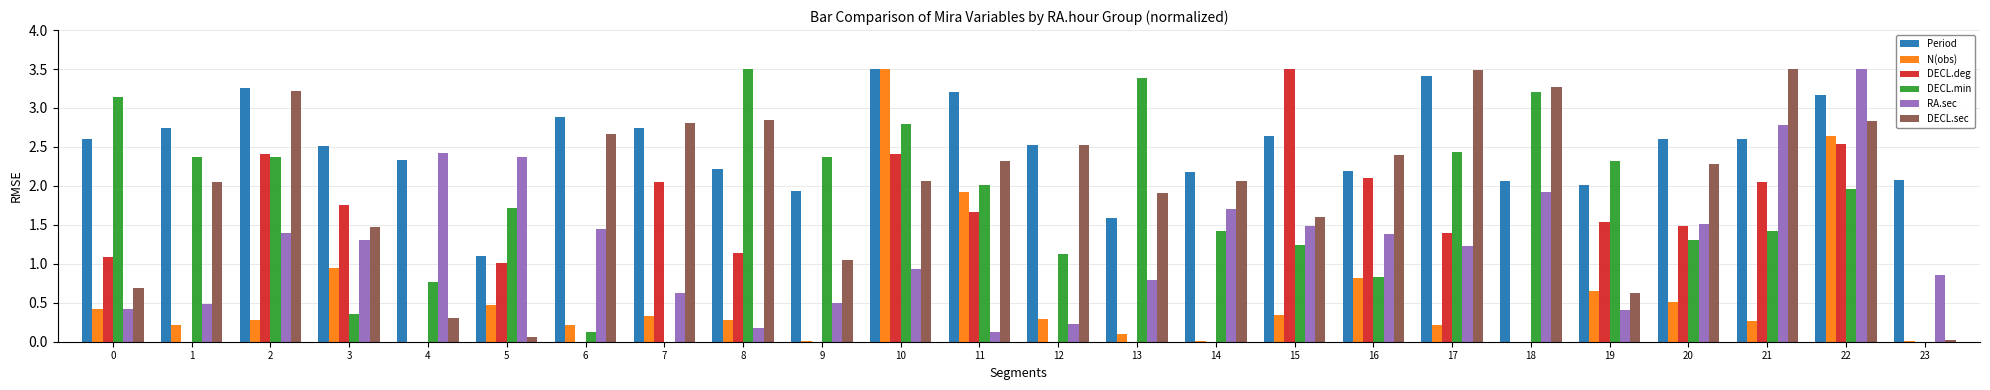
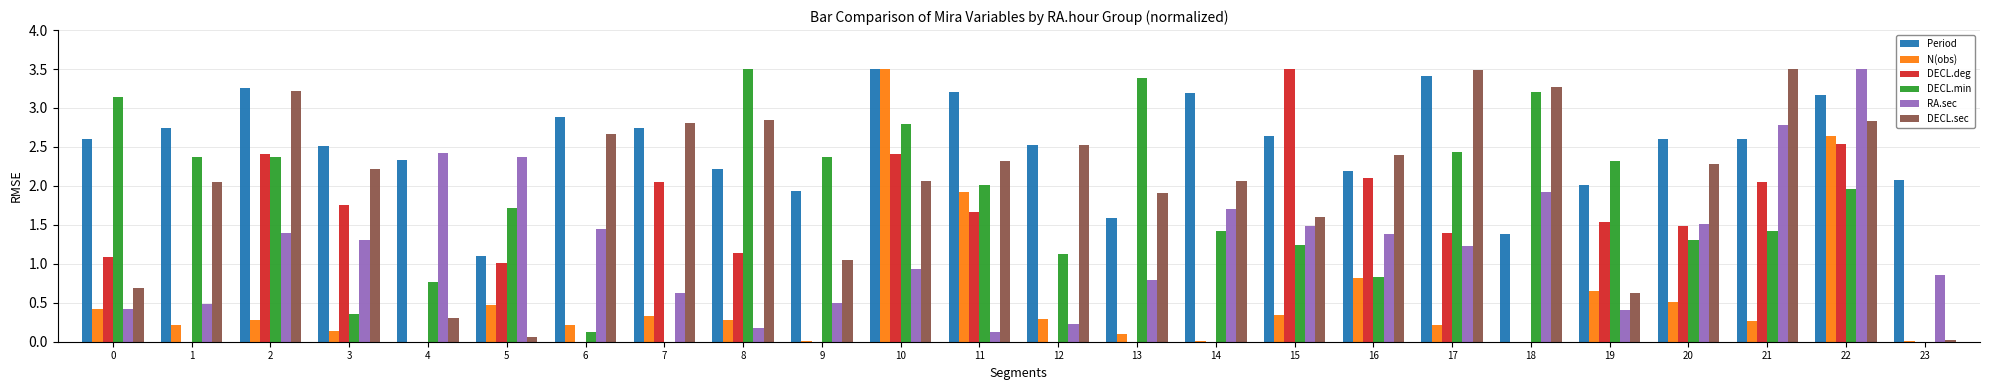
N(obs), 3: 0.9 -> 0.1
DECL.sec, 3: 1.5 -> 2.2
Period, 14: 2.2 -> 3.2
Period, 18: 2.1 -> 1.4
